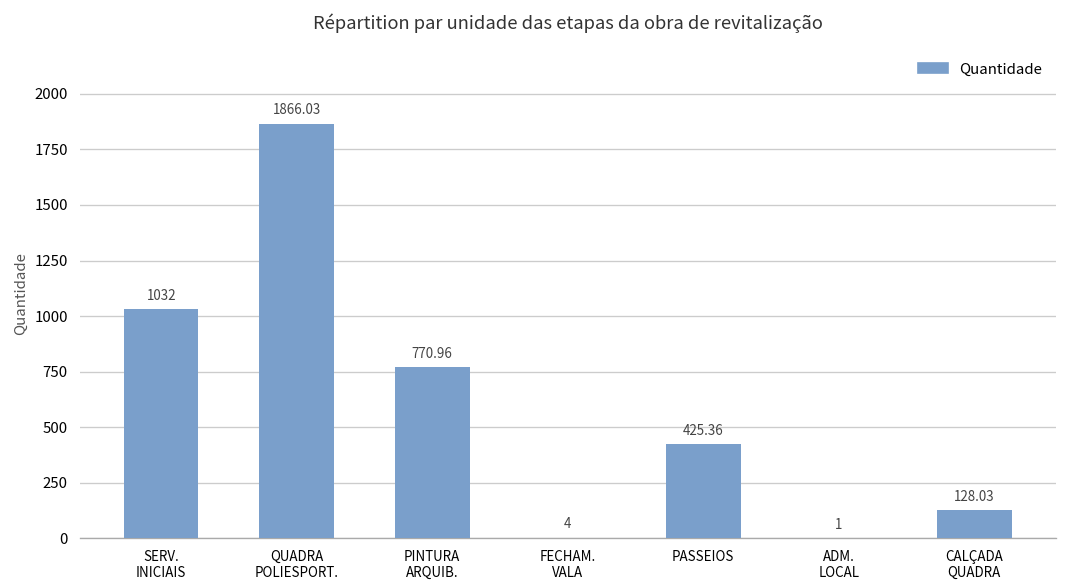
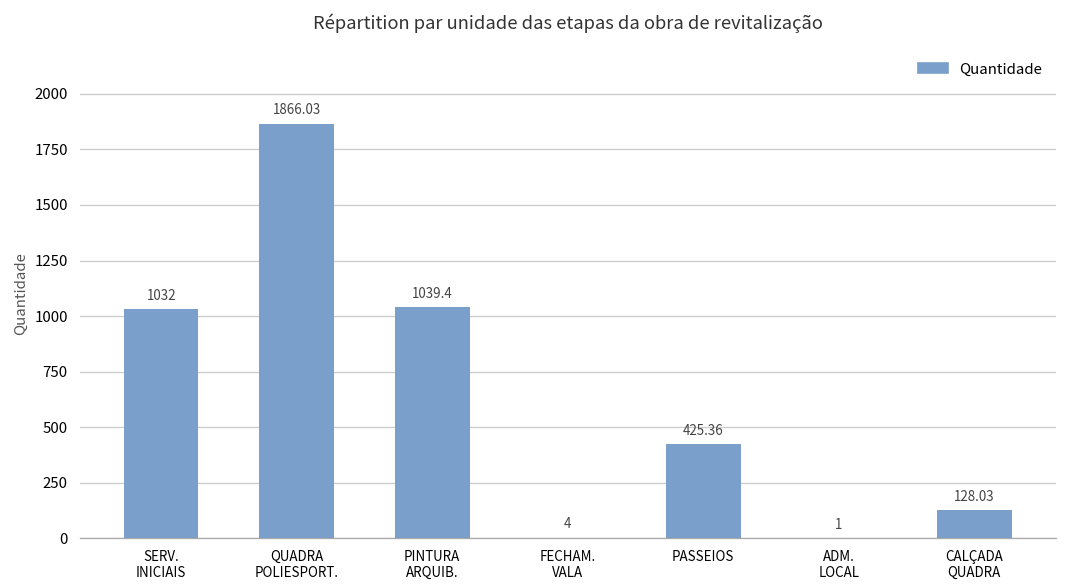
PINTURA ARQUIB.: 770.96 -> 1039.4
